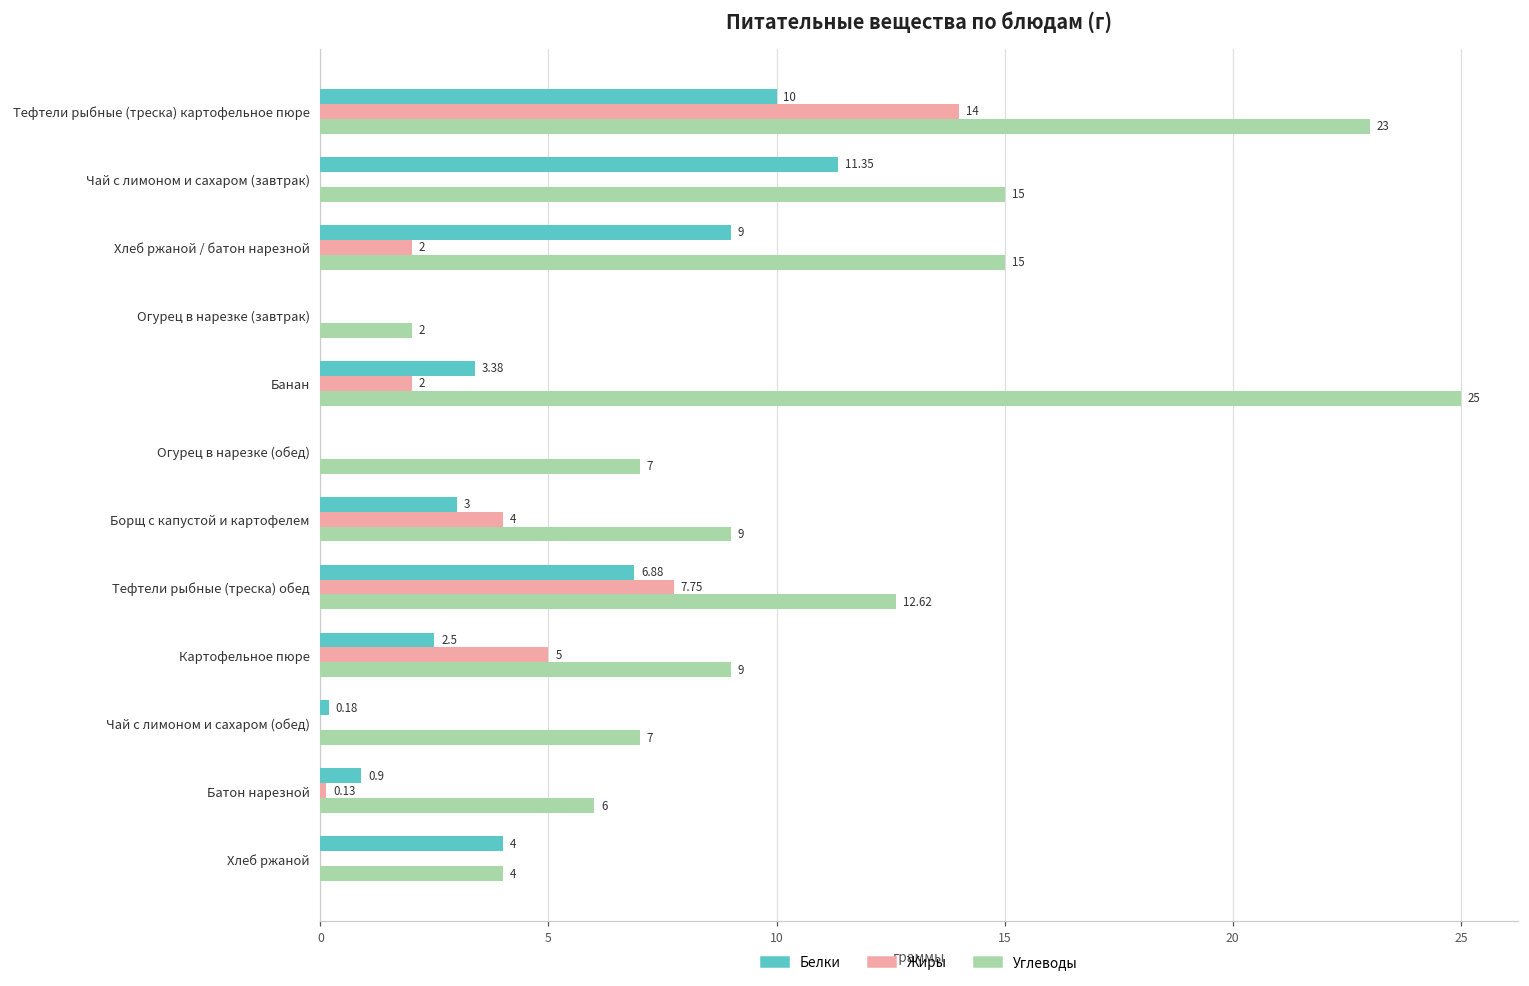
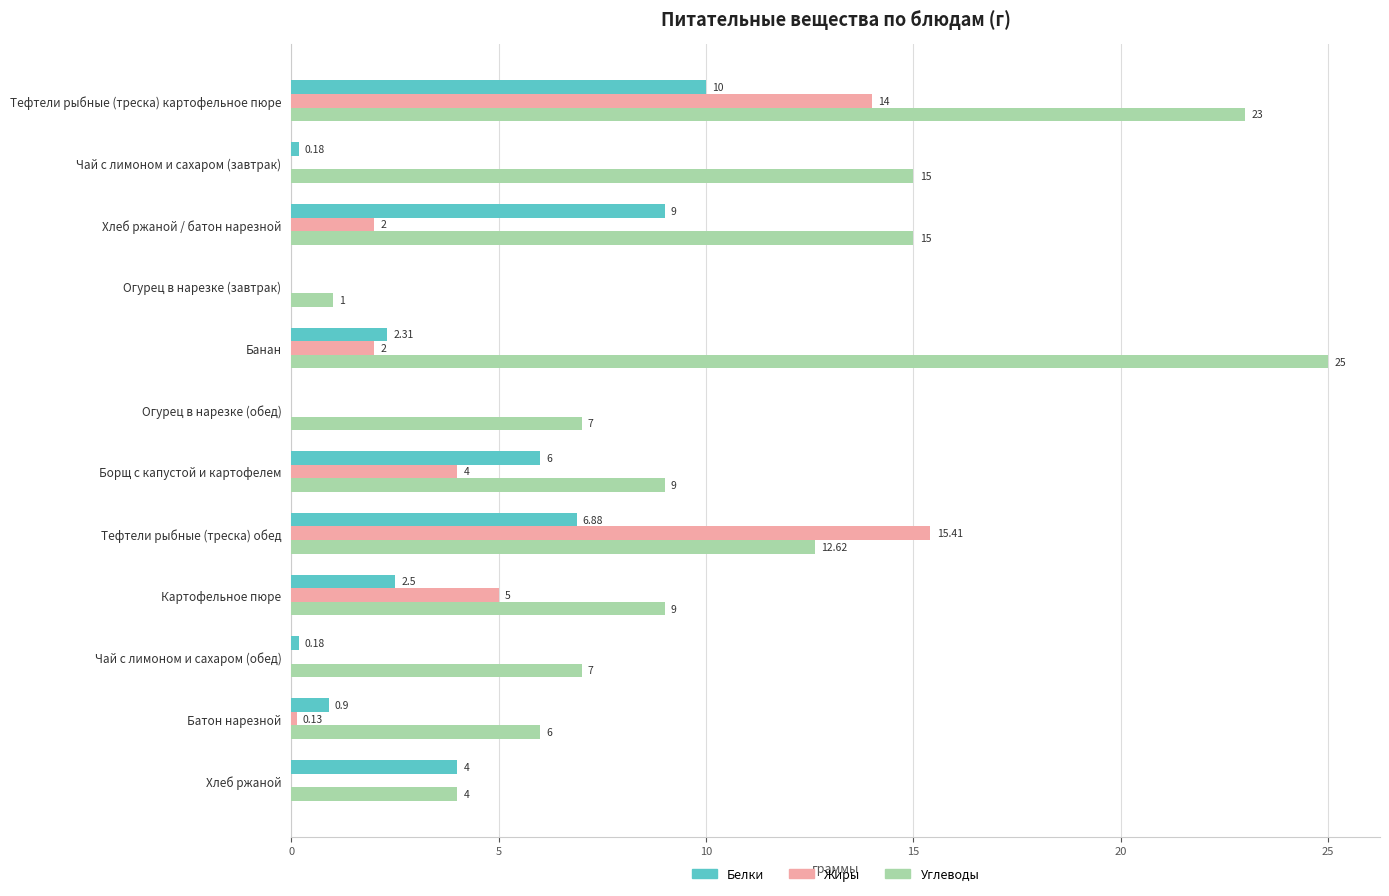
Белки, Чай с лимоном и сахаром (завтрак): 11.35 -> 0.18
Углеводы, Огурец в нарезке (завтрак): 2 -> 1
Белки, Банан: 3.38 -> 2.31
Белки, Борщ с капустой и картофелем: 3 -> 6
Жиры, Тефтели рыбные (треска) обед: 7.75 -> 15.41
